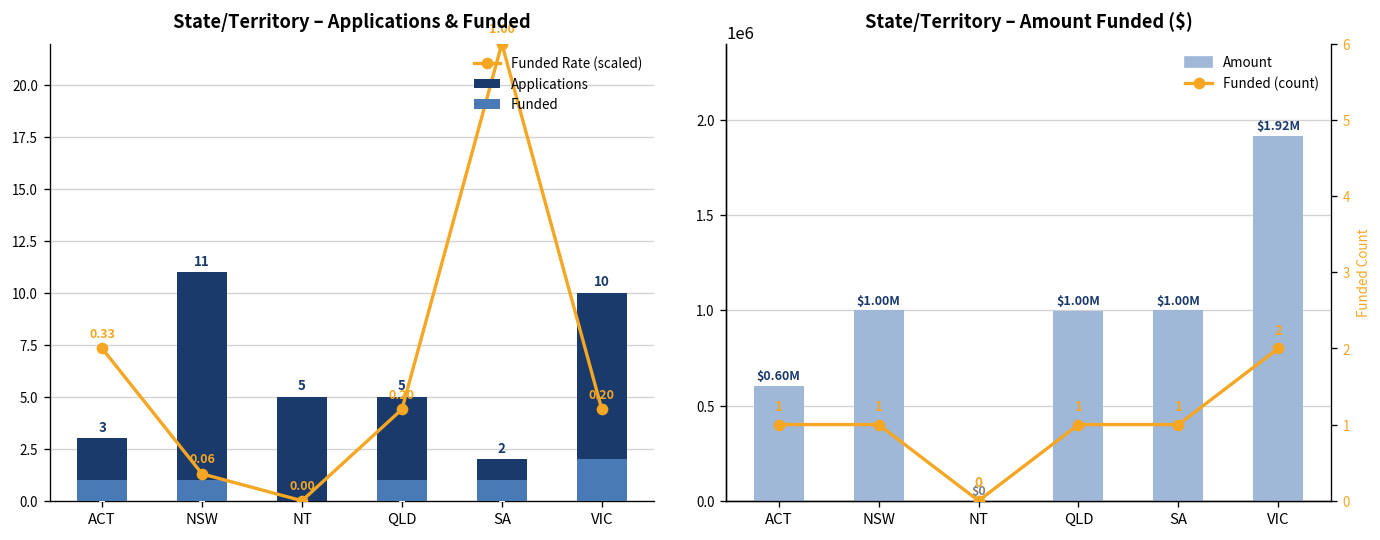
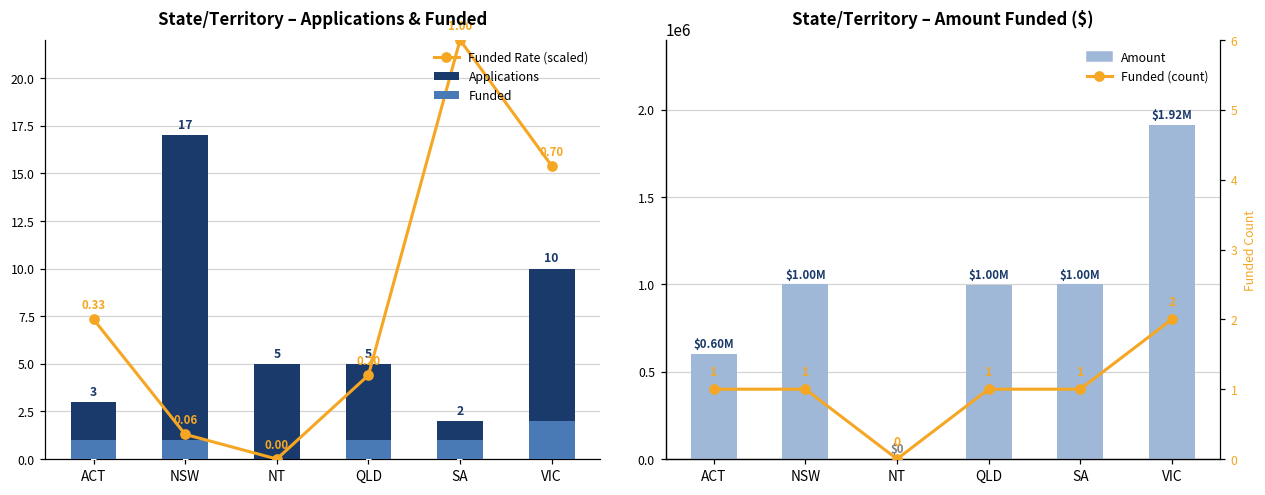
State/Territory – Applications & Funded, Applications, NSW: 11 -> 17
State/Territory – Applications & Funded, Funded Rate (scaled), VIC: 0.20 -> 0.70
